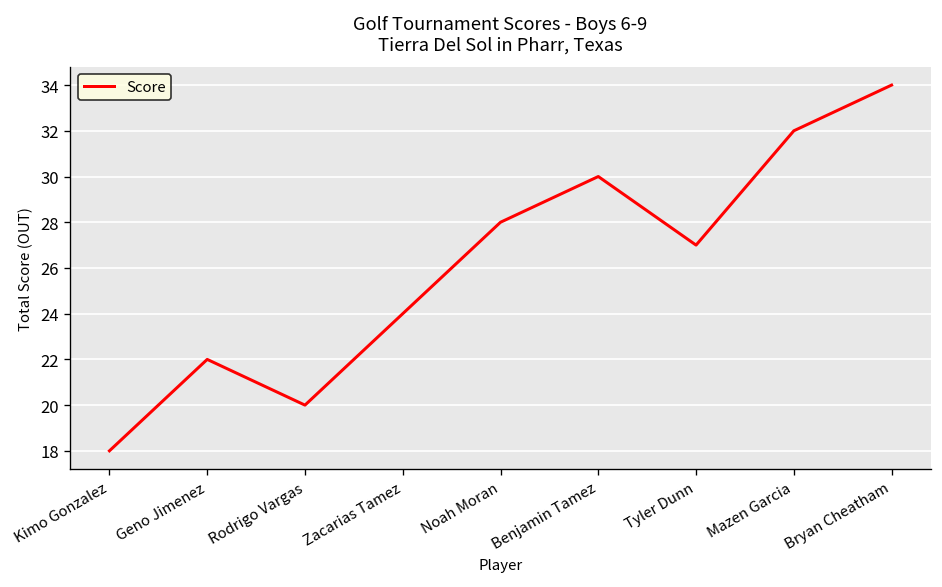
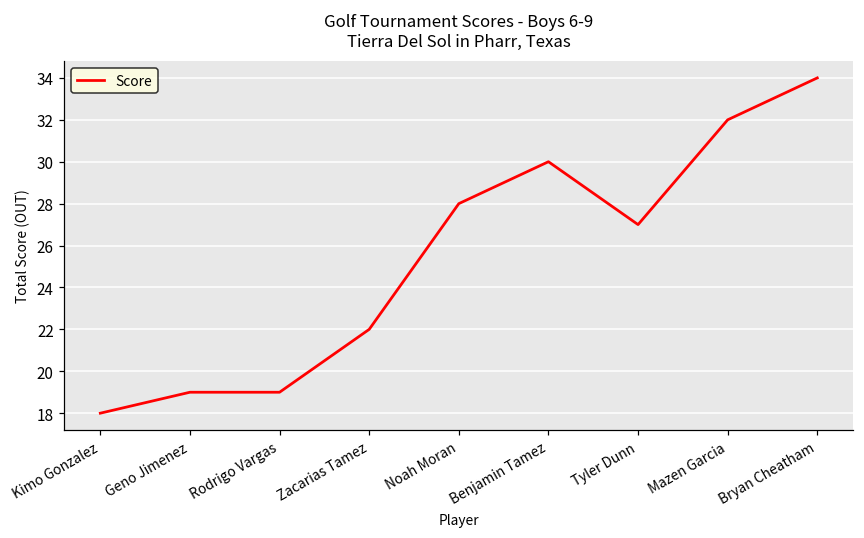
Geno Jimenez: 22 -> 19
Rodrigo Vargas: 20 -> 19
Zacarias Tamez: 24 -> 22
